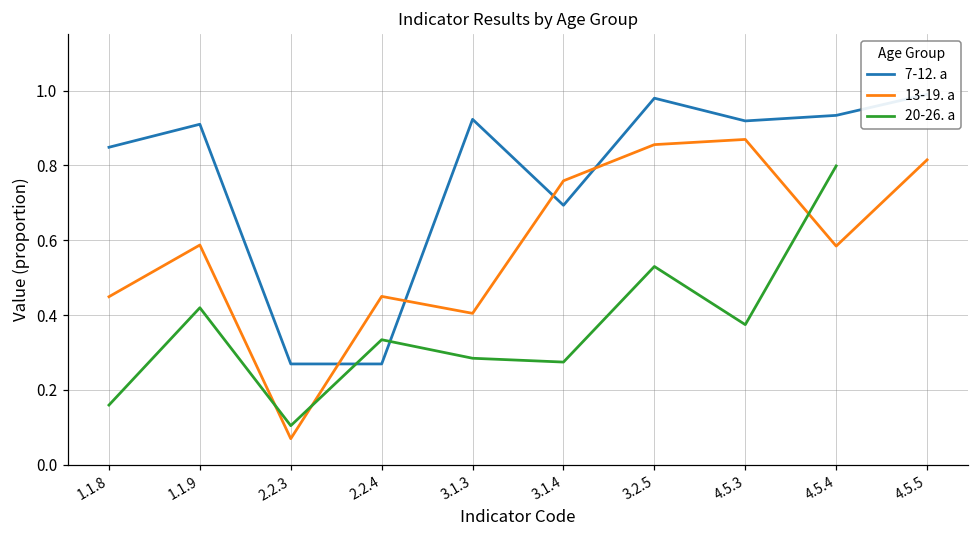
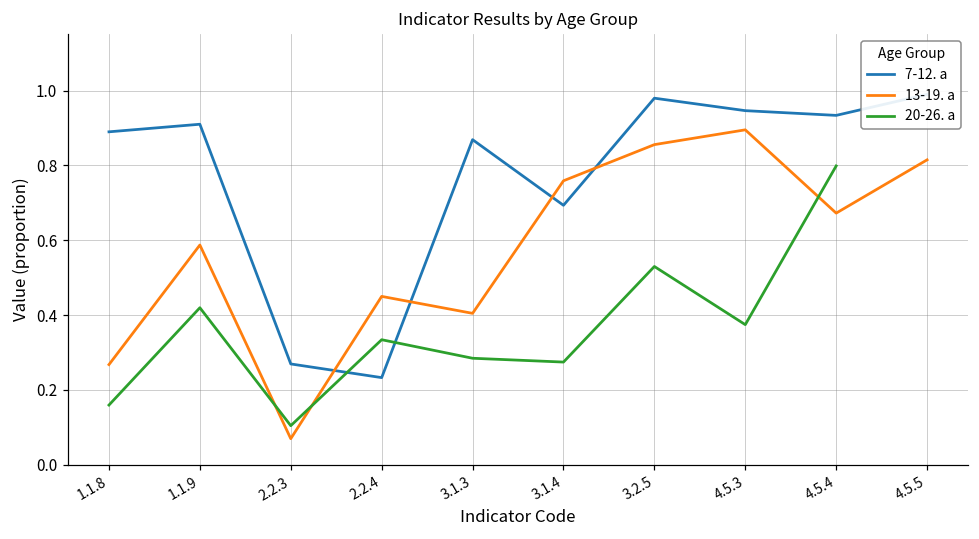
7-12. a, 1.1.8: 0.85 -> 0.89
13-19. a, 1.1.8: 0.45 -> 0.27
7-12. a, 2.2.4: 0.27 -> 0.23
7-12. a, 3.1.3: 0.92 -> 0.87
7-12. a, 4.5.3: 0.92 -> 0.95
13-19. a, 4.5.3: 0.87 -> 0.90
13-19. a, 4.5.4: 0.58 -> 0.67
